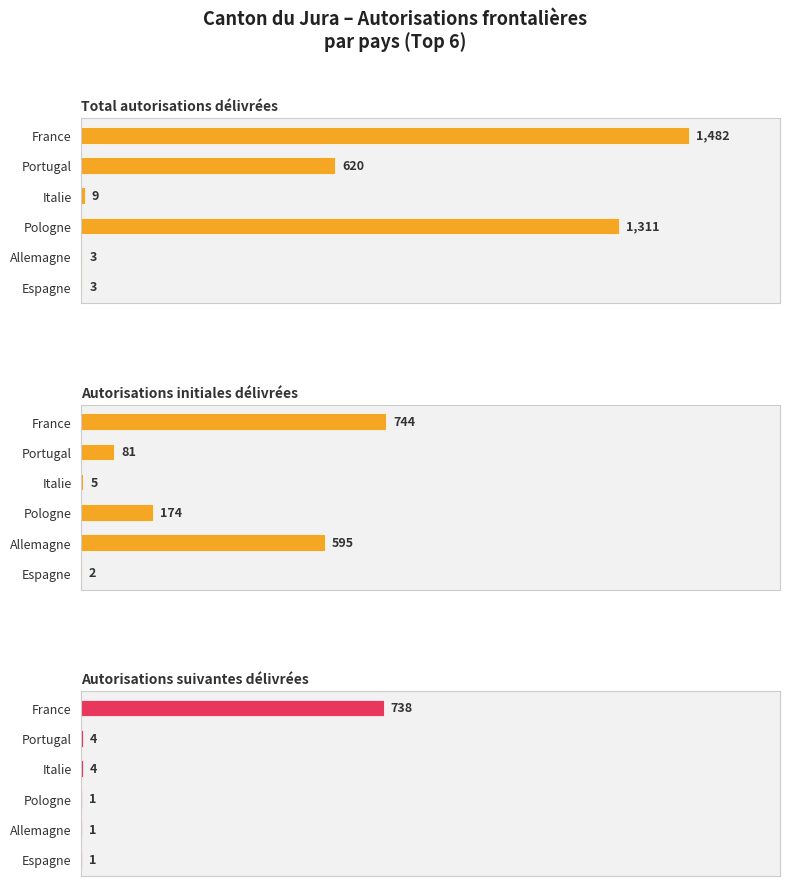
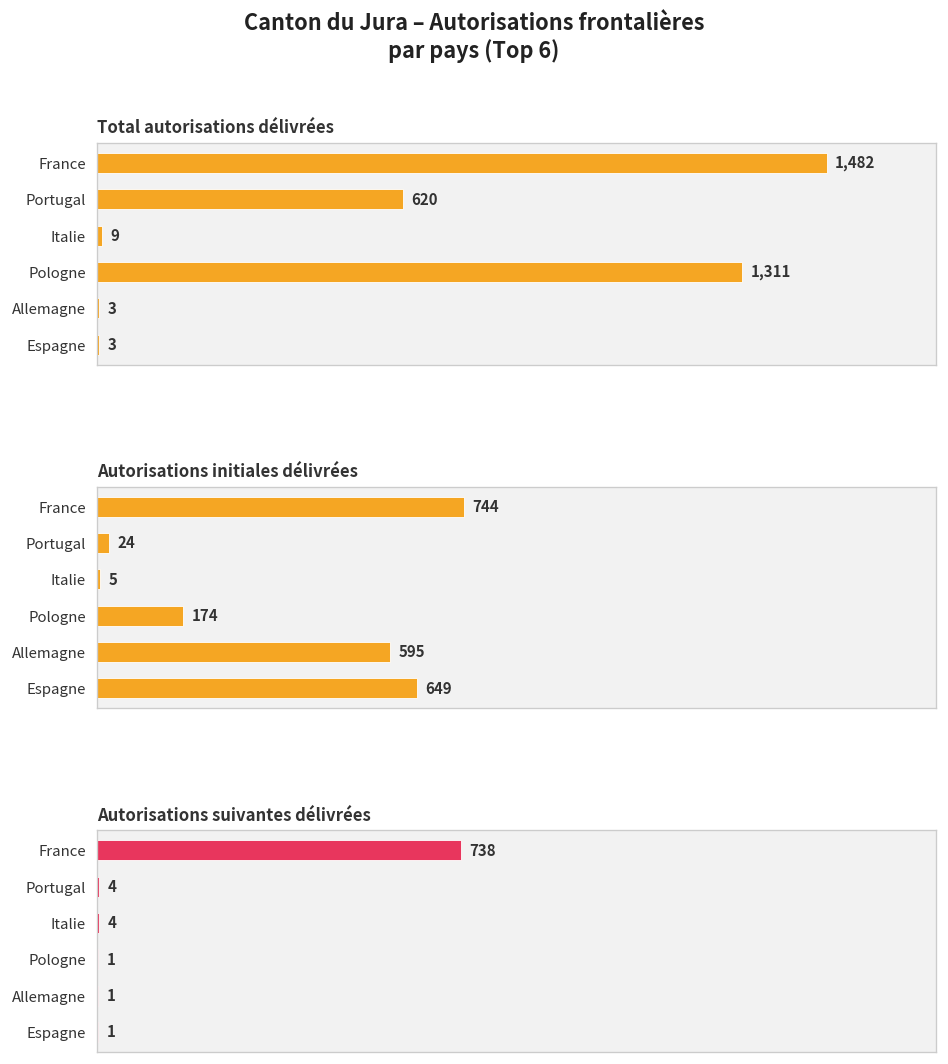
Autorisations initiales délivrées, Portugal: 81 -> 24
Autorisations initiales délivrées, Espagne: 2 -> 649
